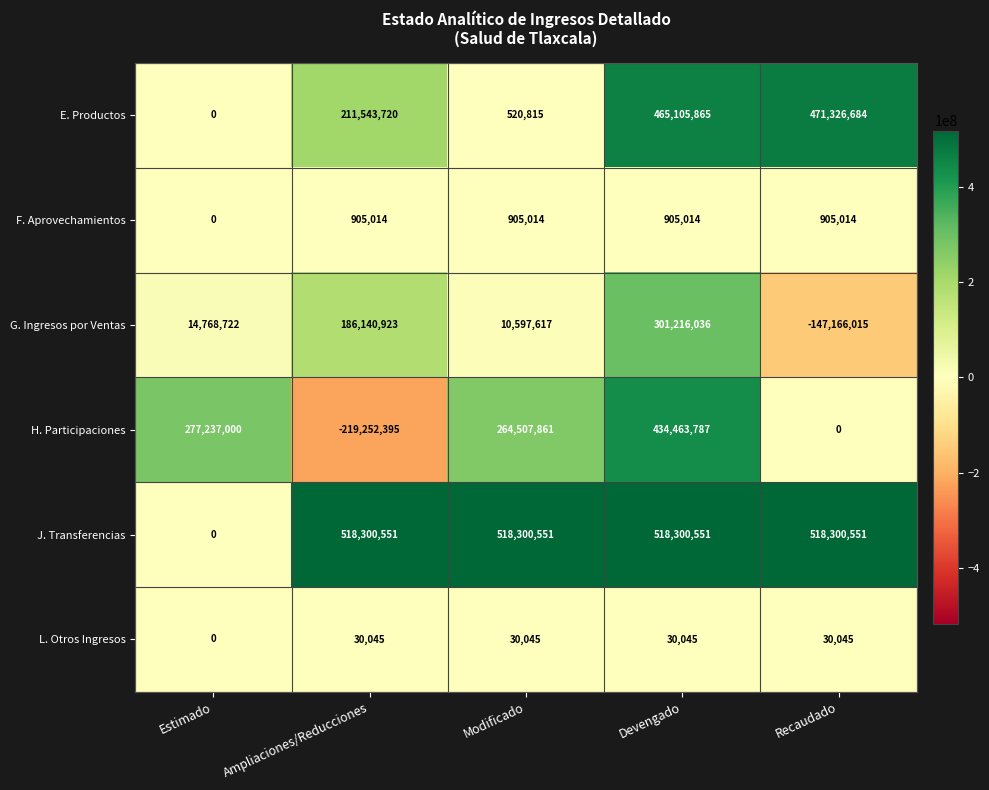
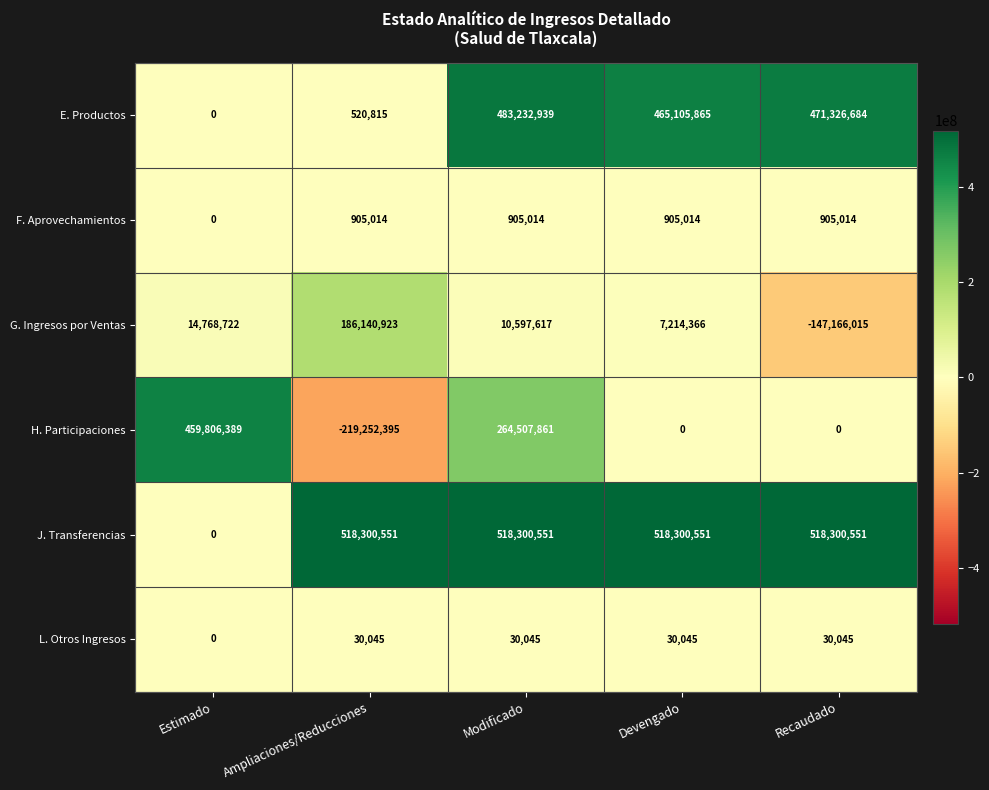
E. Productos, Ampliaciones/Reducciones: 211,543,720 -> 520,815
E. Productos, Modificado: 520,815 -> 483,232,939
G. Ingresos por Ventas, Devengado: 301,216,036 -> 7,214,366
H. Participaciones, Estimado: 277,237,000 -> 459,806,389
H. Participaciones, Devengado: 434,463,787 -> 0
